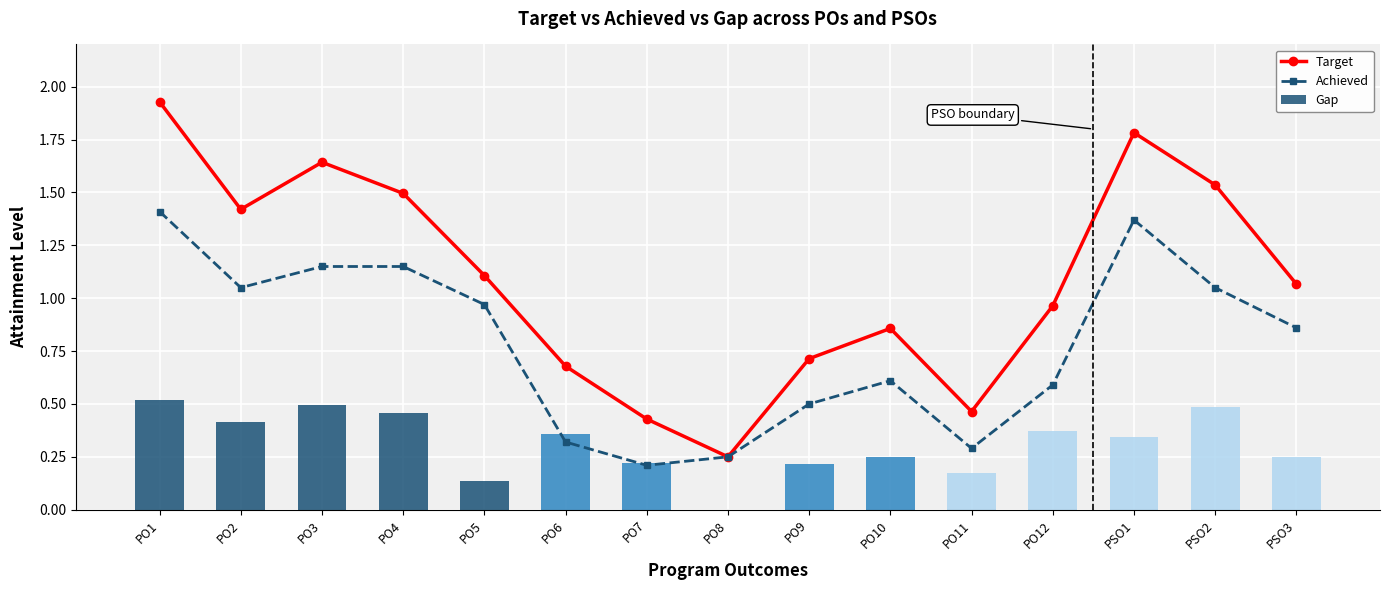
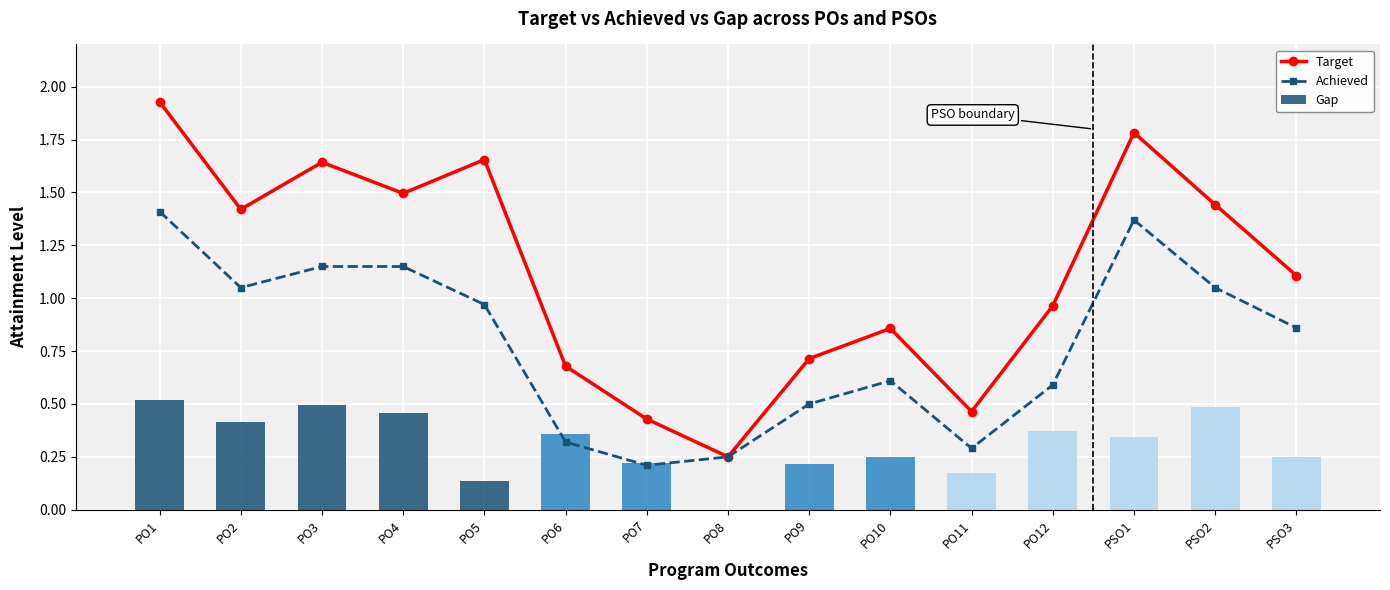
Target, PO5: 1.11 -> 1.66
Target, PSO2: 1.54 -> 1.44
Target, PSO3: 1.07 -> 1.11
